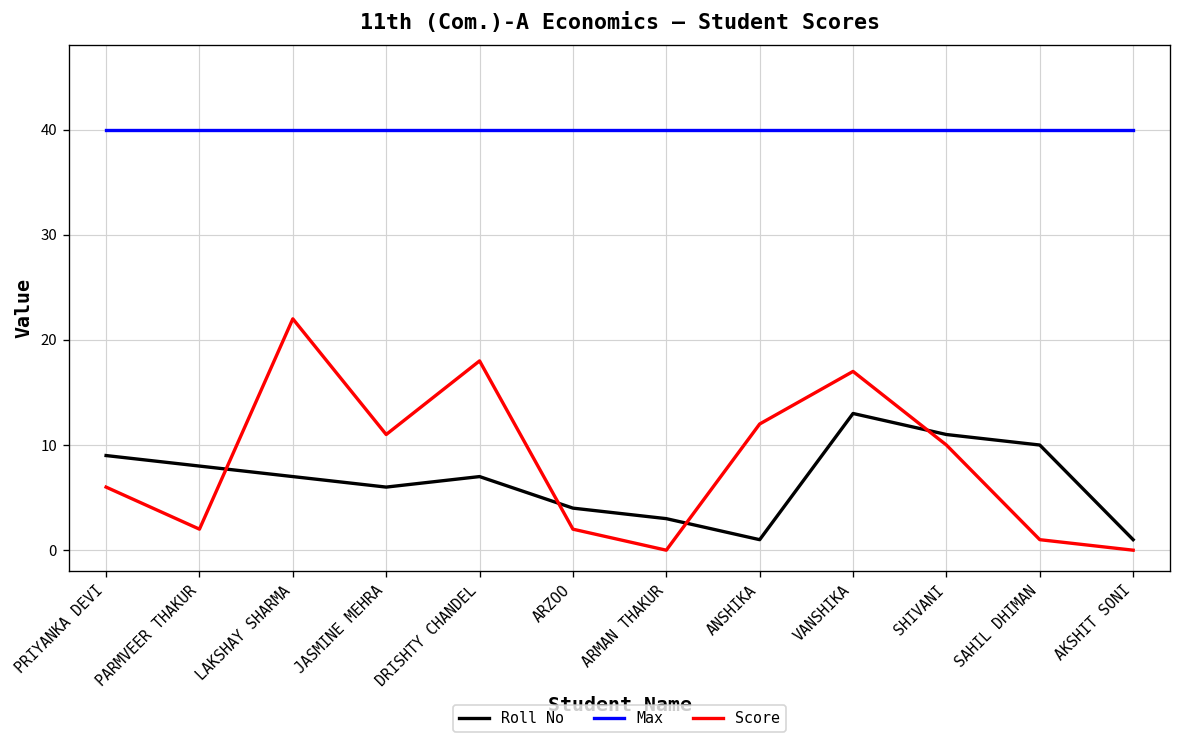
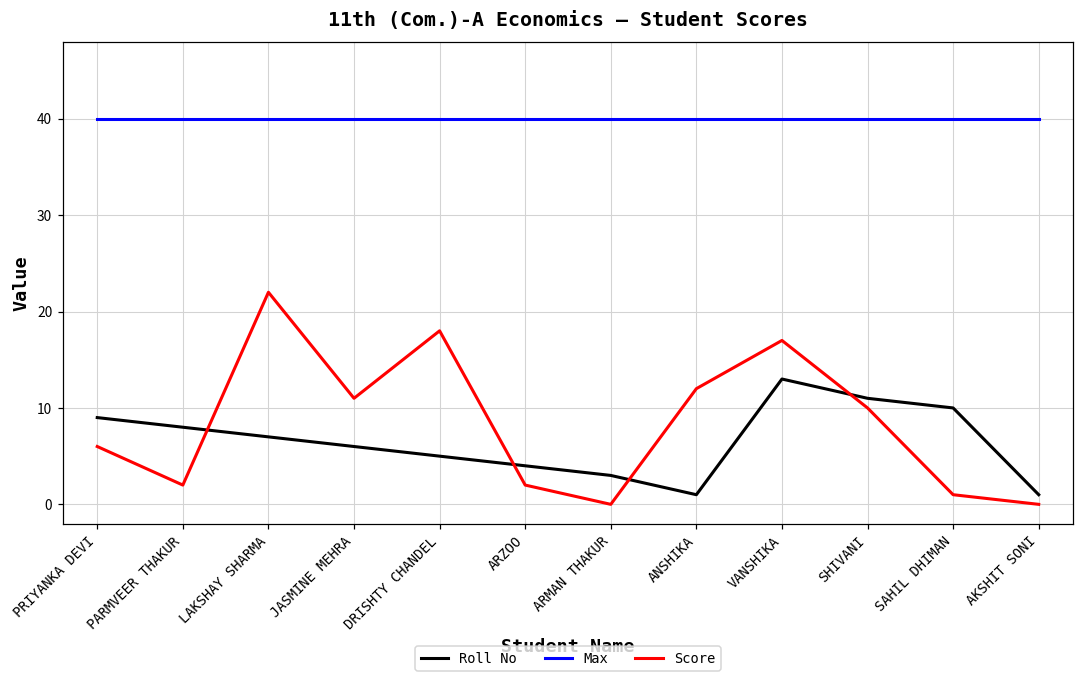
Roll No, DRISHTY CHANDEL: 7 -> 5
